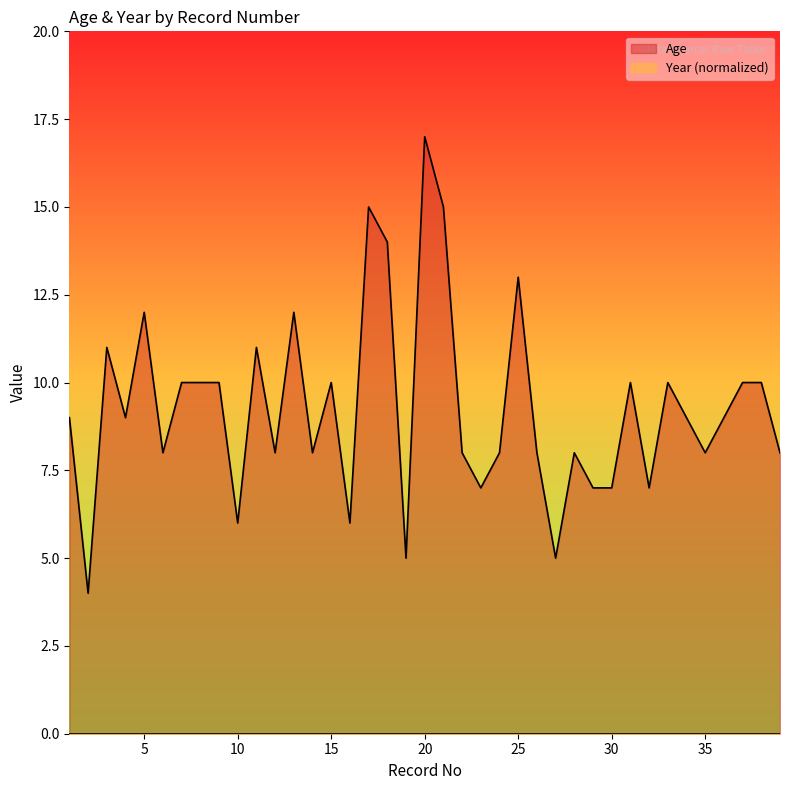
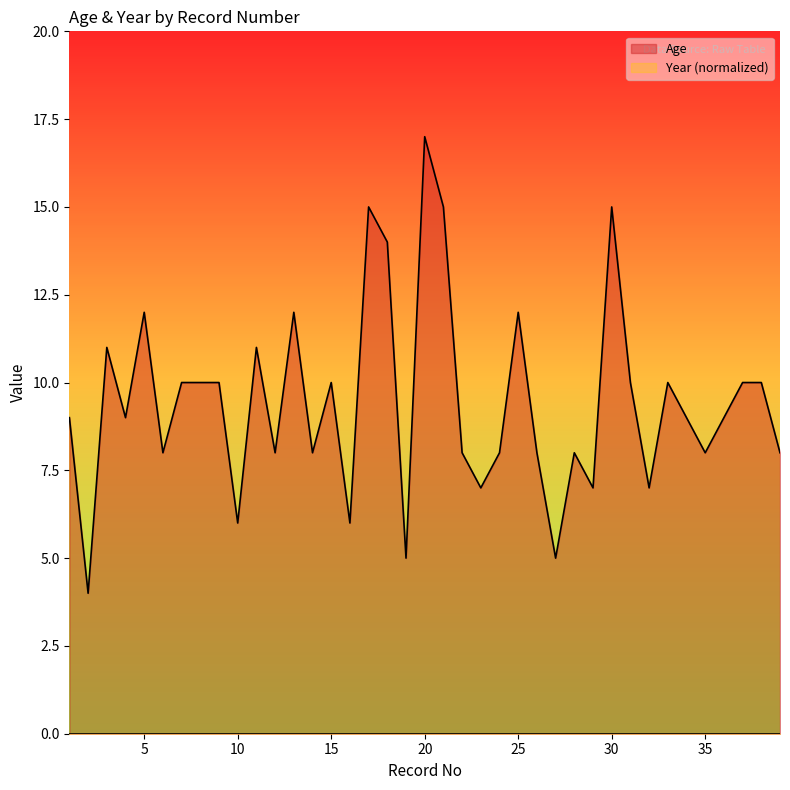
Age, 25: 13 -> 12
Age, 30: 7 -> 15
